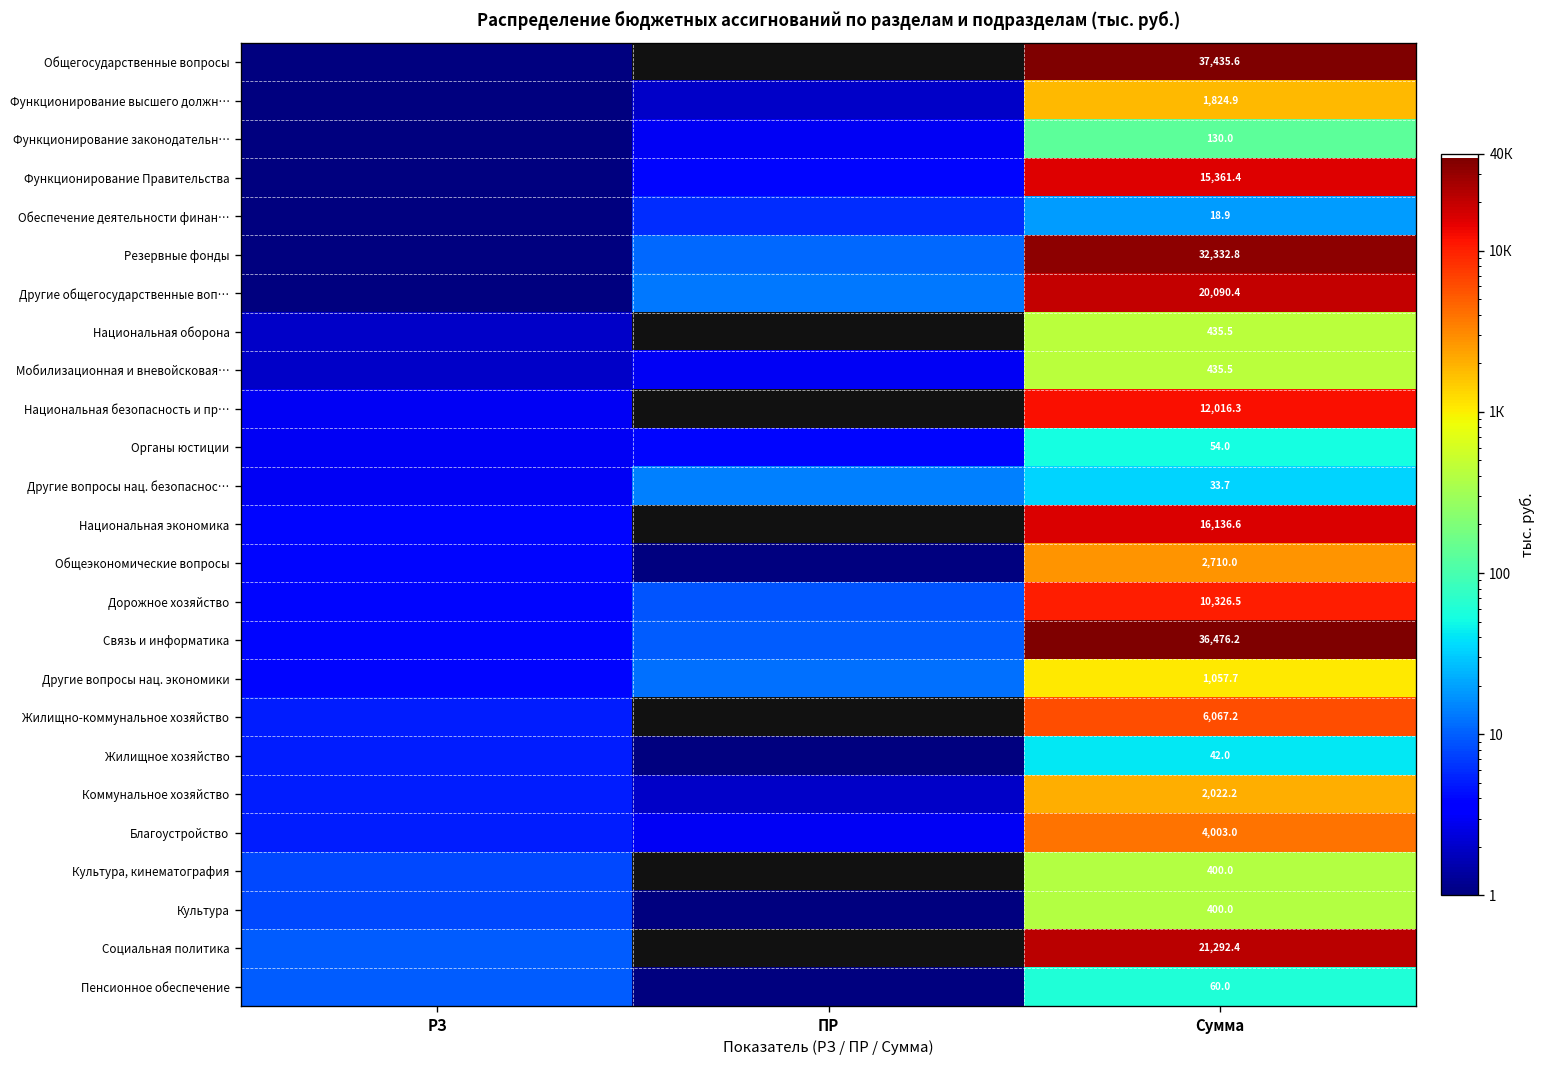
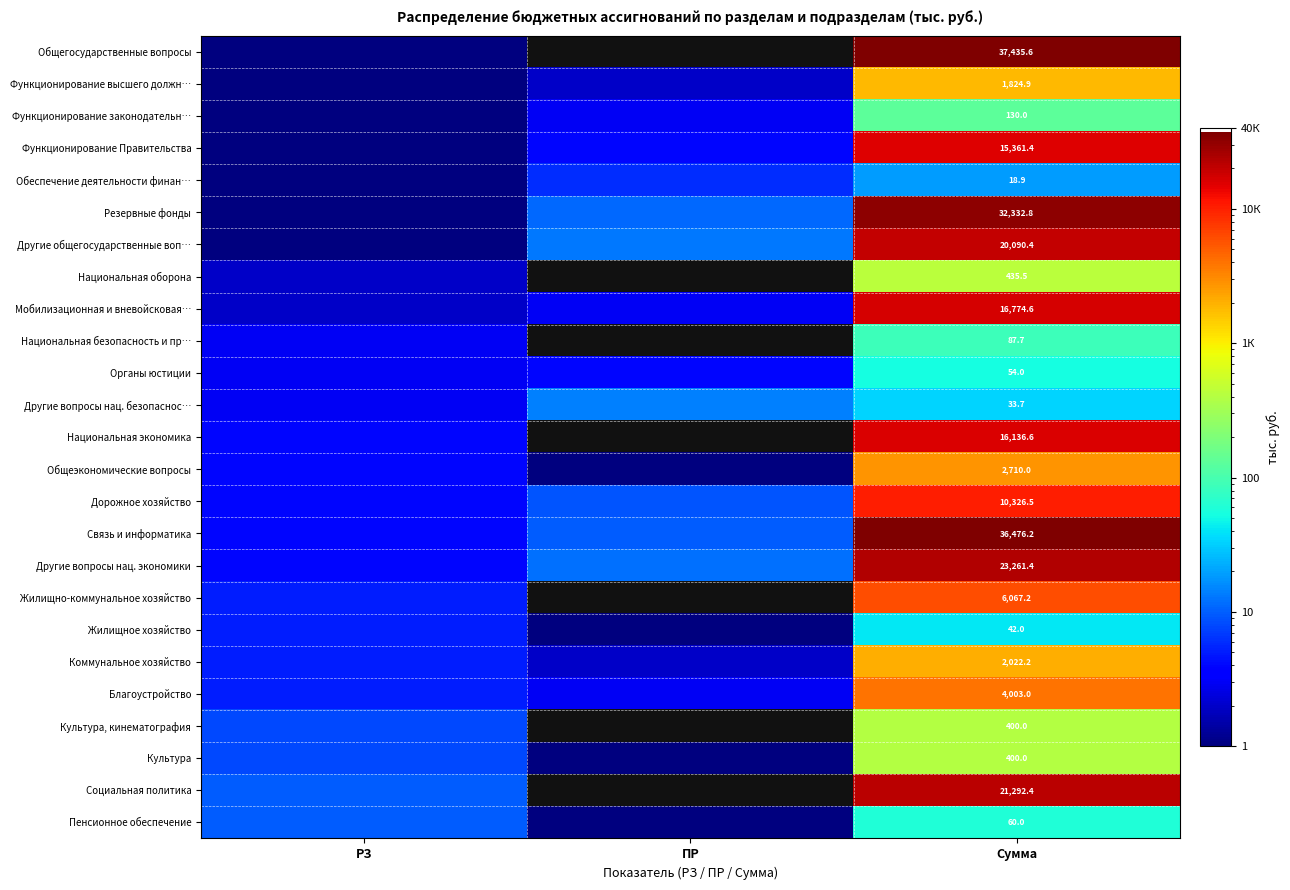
Мобилизационная и вневойсковая…, Сумма: 435.5 -> 16,774.6
Национальная безопасность и пр…, Сумма: 12,016.3 -> 87.7
Другие вопросы нац. экономики, Сумма: 1,057.7 -> 23,261.4
